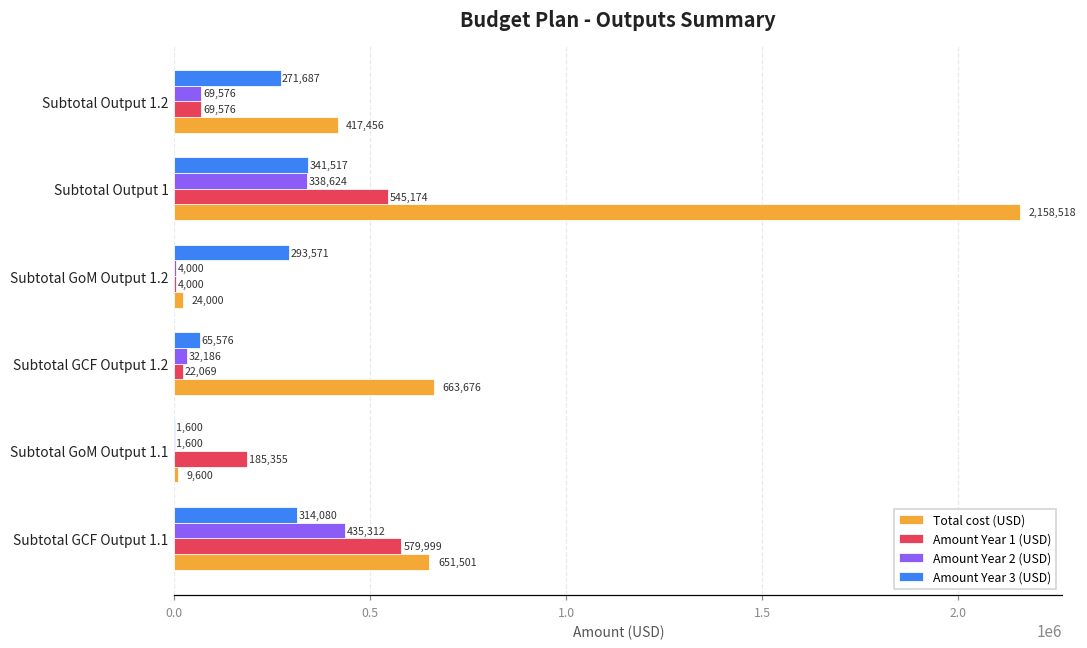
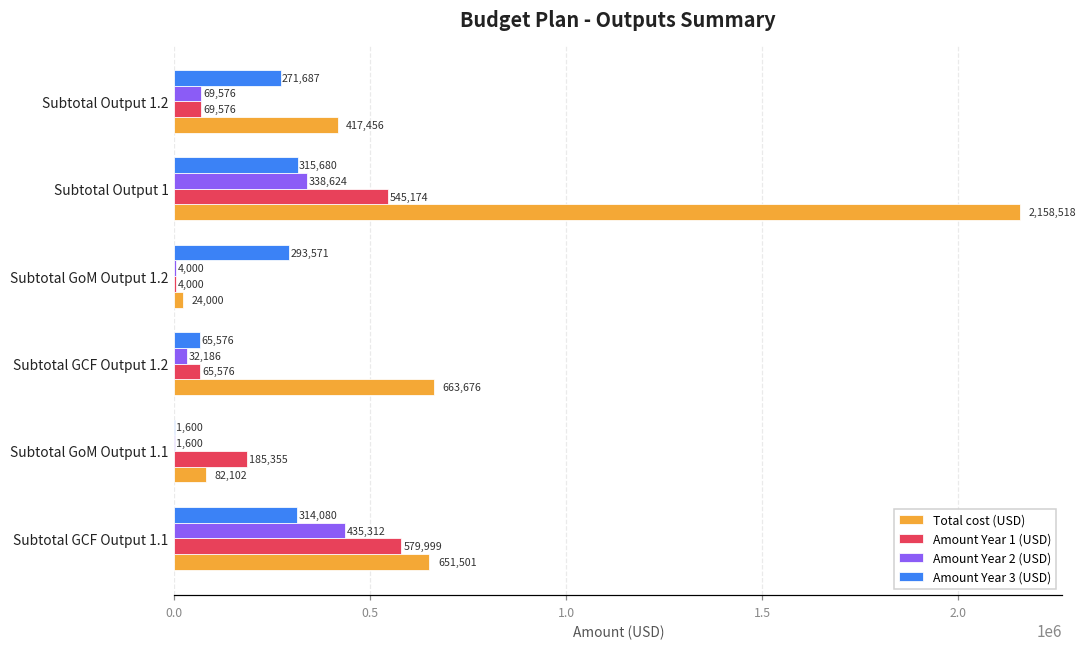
Amount Year 3 (USD), Subtotal Output 1: 341,517 -> 315,680
Amount Year 1 (USD), Subtotal GCF Output 1.2: 22,069 -> 65,576
Total cost (USD), Subtotal GoM Output 1.1: 9,600 -> 82,102
